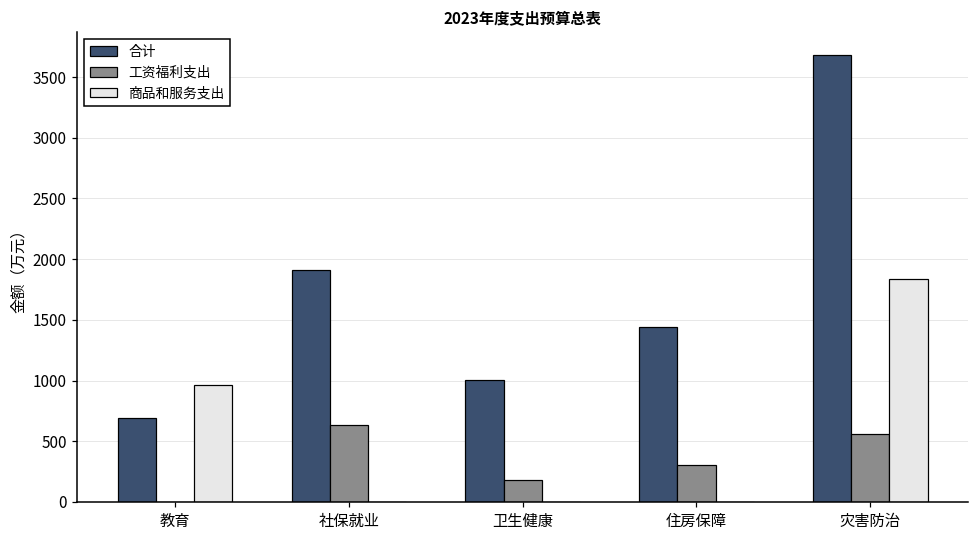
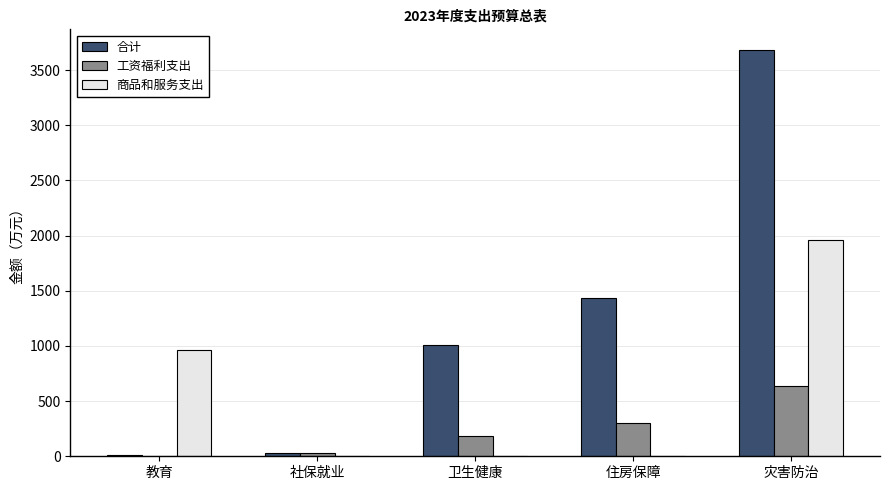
合计, 教育: 690 -> 10
合计, 社保就业: 1910 -> 30
工资福利支出, 社保就业: 630 -> 30
工资福利支出, 灾害防治: 560 -> 640
商品和服务支出, 灾害防治: 1830 -> 1960
